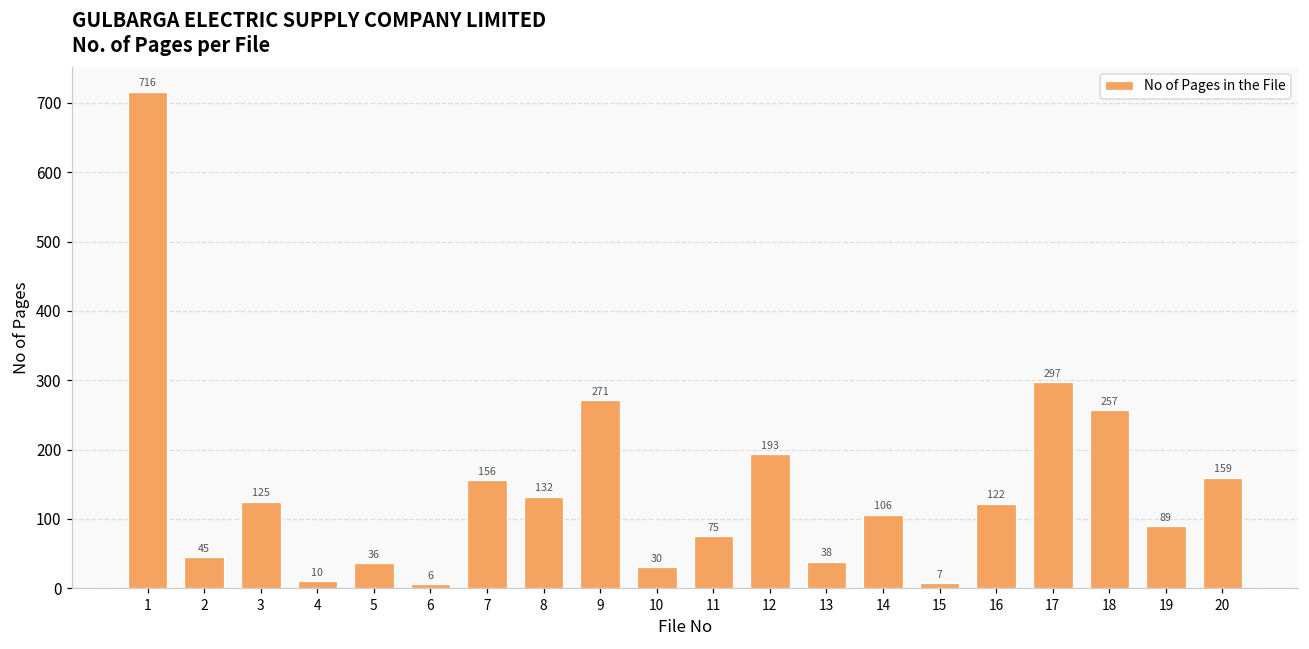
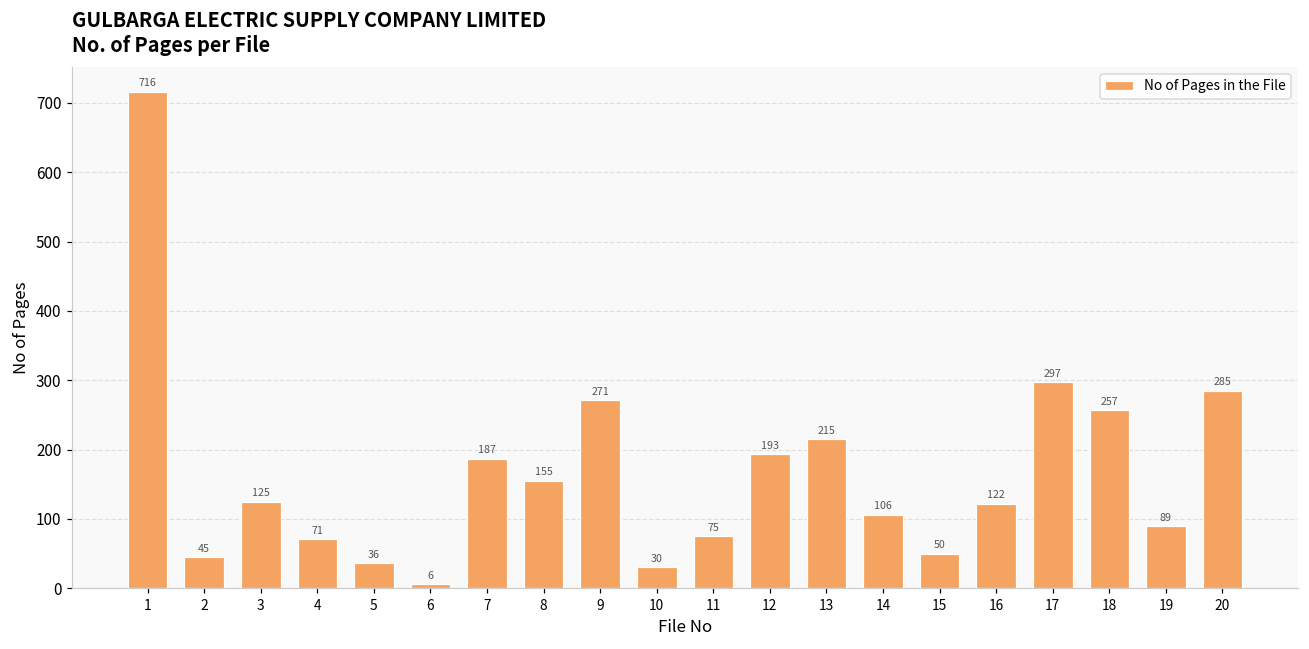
4: 10 -> 71
7: 156 -> 187
8: 132 -> 155
13: 38 -> 215
15: 7 -> 50
20: 159 -> 285
